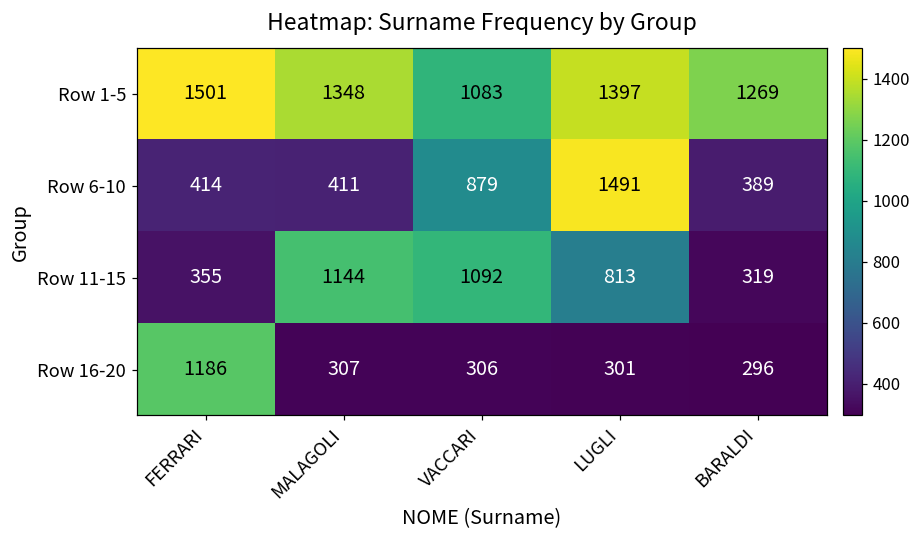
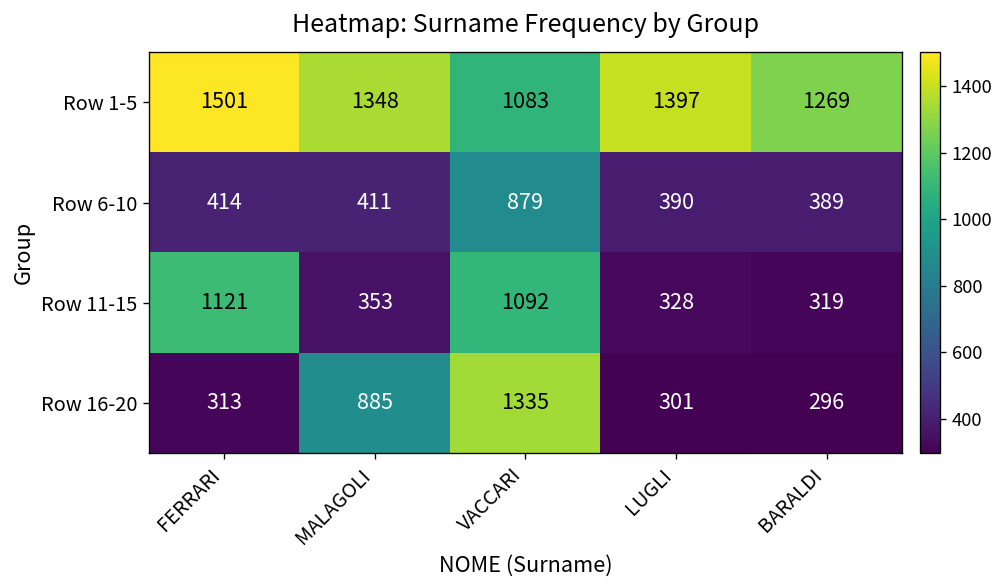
Row 6-10, LUGLI: 1491 -> 390
Row 11-15, FERRARI: 355 -> 1121
Row 11-15, MALAGOLI: 1144 -> 353
Row 11-15, LUGLI: 813 -> 328
Row 16-20, FERRARI: 1186 -> 313
Row 16-20, MALAGOLI: 307 -> 885
Row 16-20, VACCARI: 306 -> 1335
